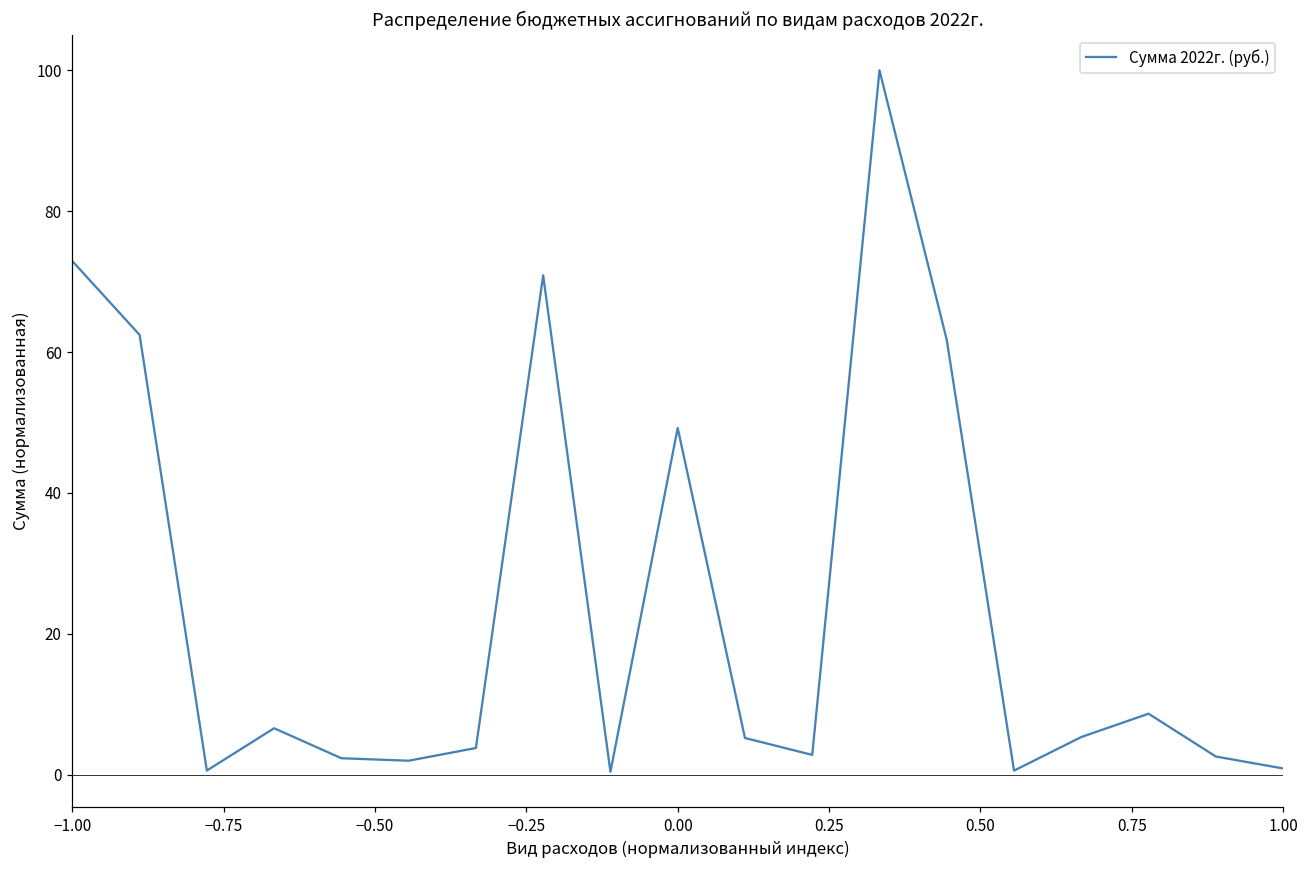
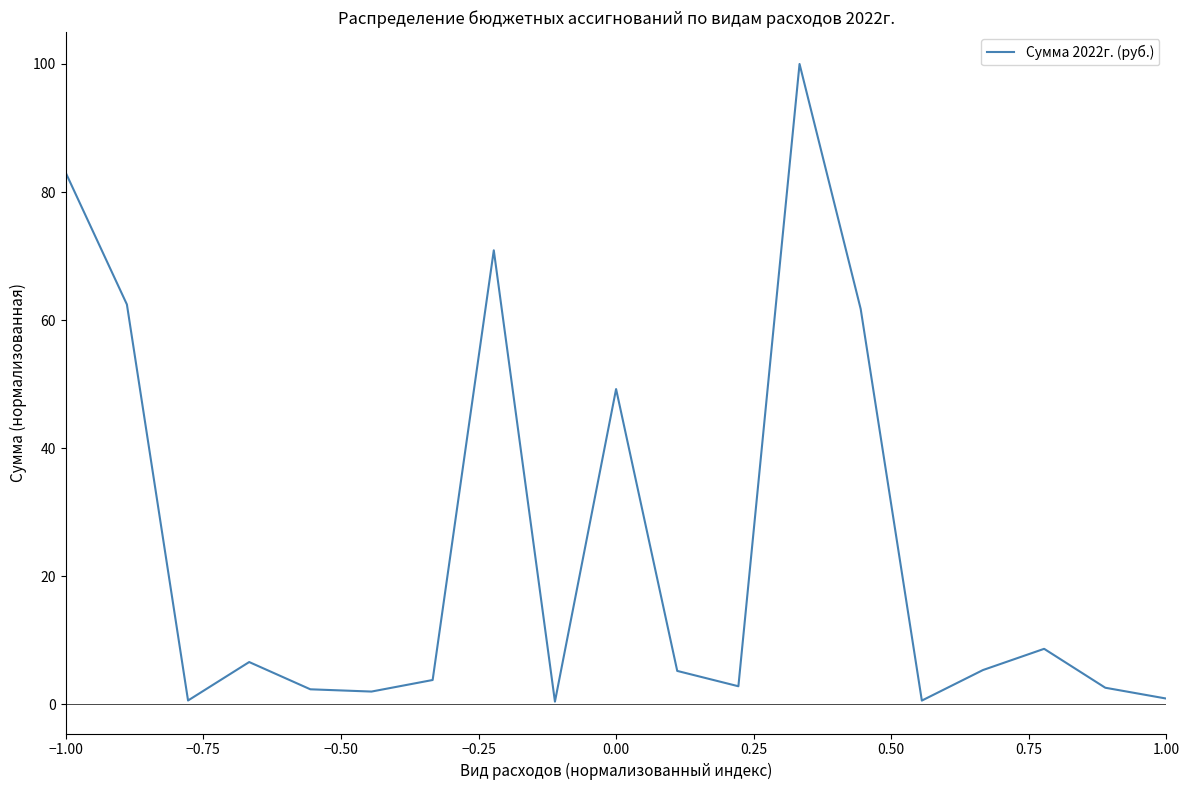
−1.00: 73 -> 83
